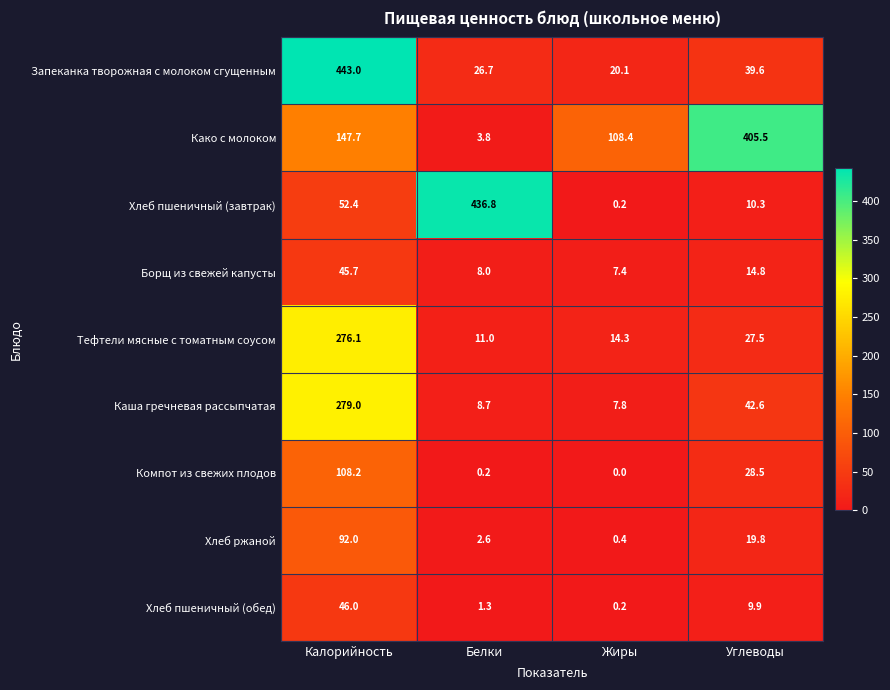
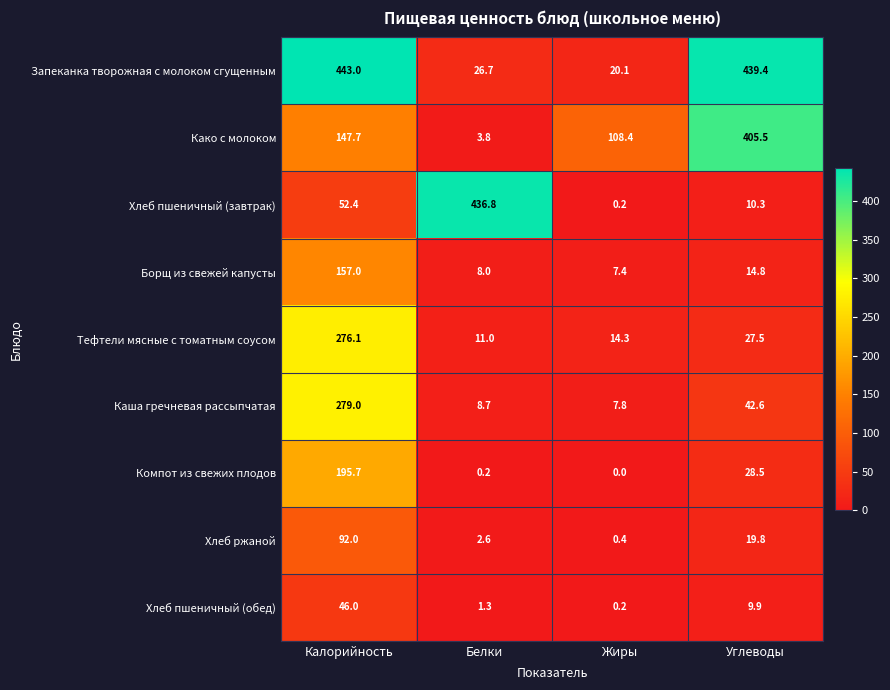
Запеканка творожная с молоком сгущенным, Углеводы: 39.6 -> 439.4
Борщ из свежей капусты, Калорийность: 45.7 -> 157.0
Компот из свежих плодов, Калорийность: 108.2 -> 195.7
